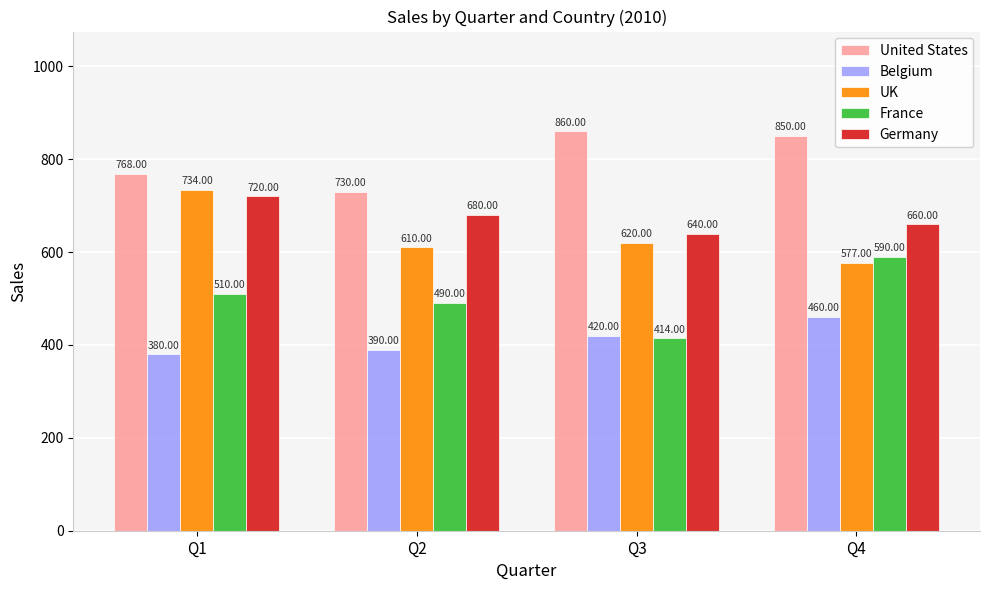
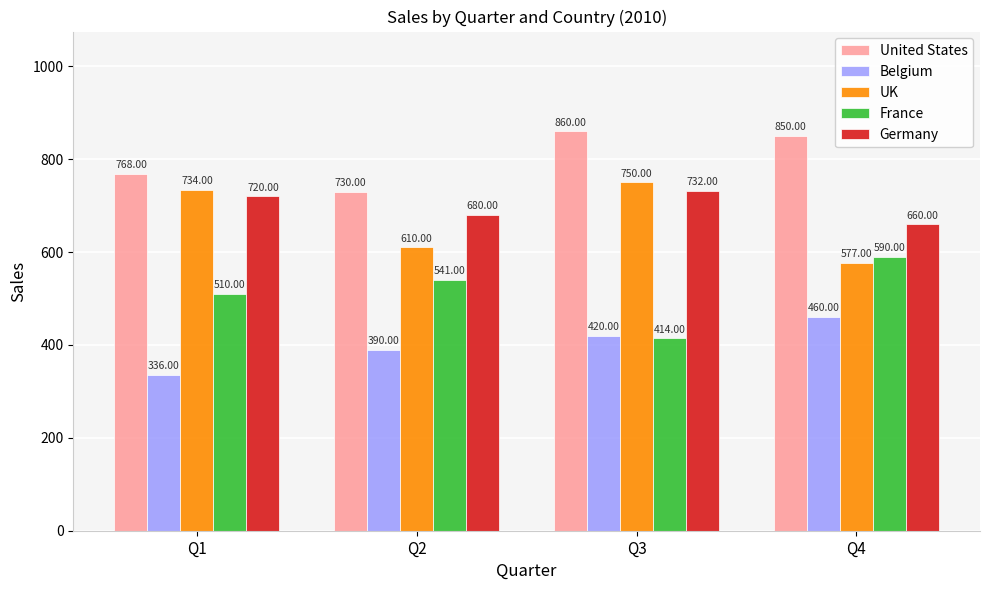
Belgium, Q1: 380.00 -> 336.00
France, Q2: 490.00 -> 541.00
UK, Q3: 620.00 -> 750.00
Germany, Q3: 640.00 -> 732.00
